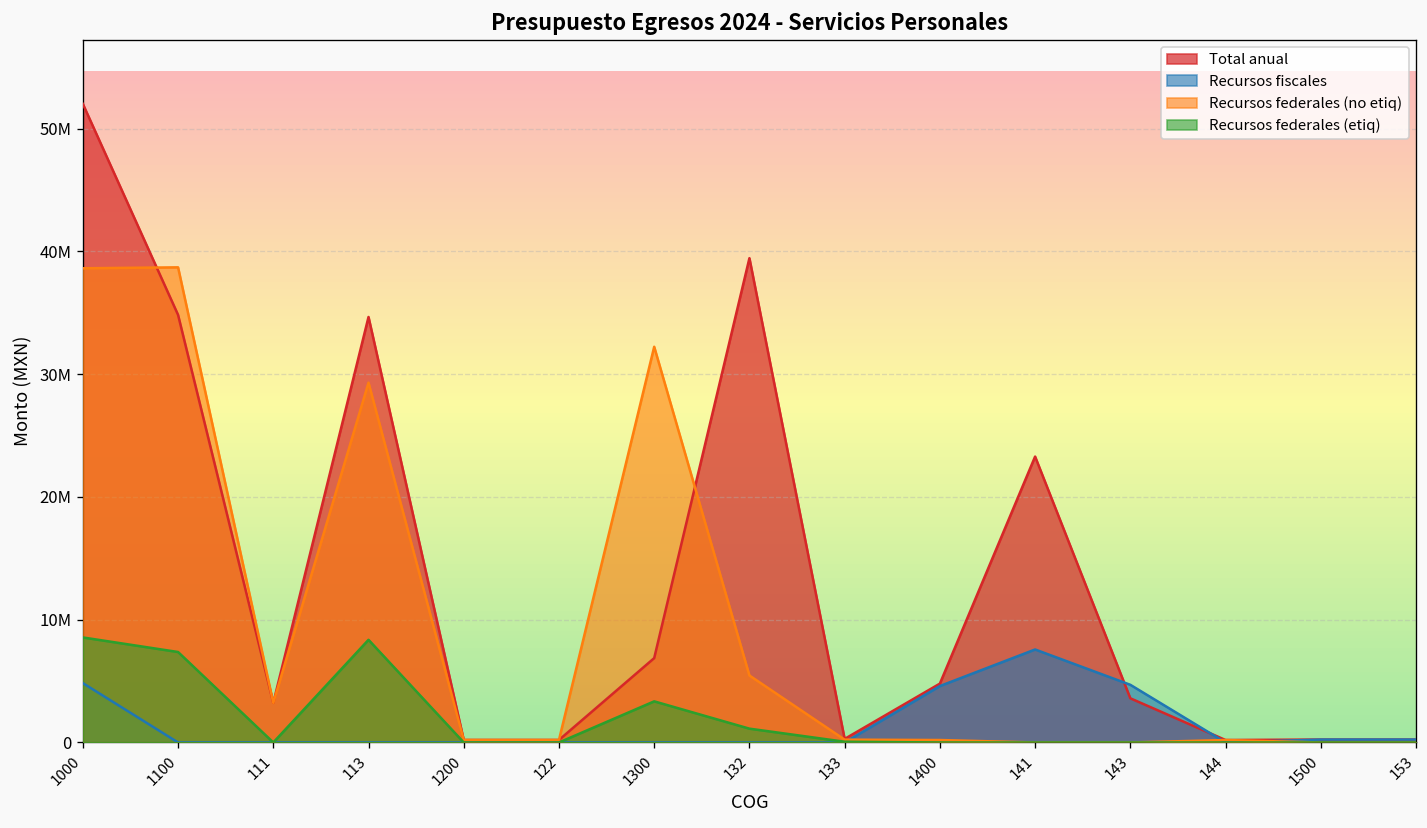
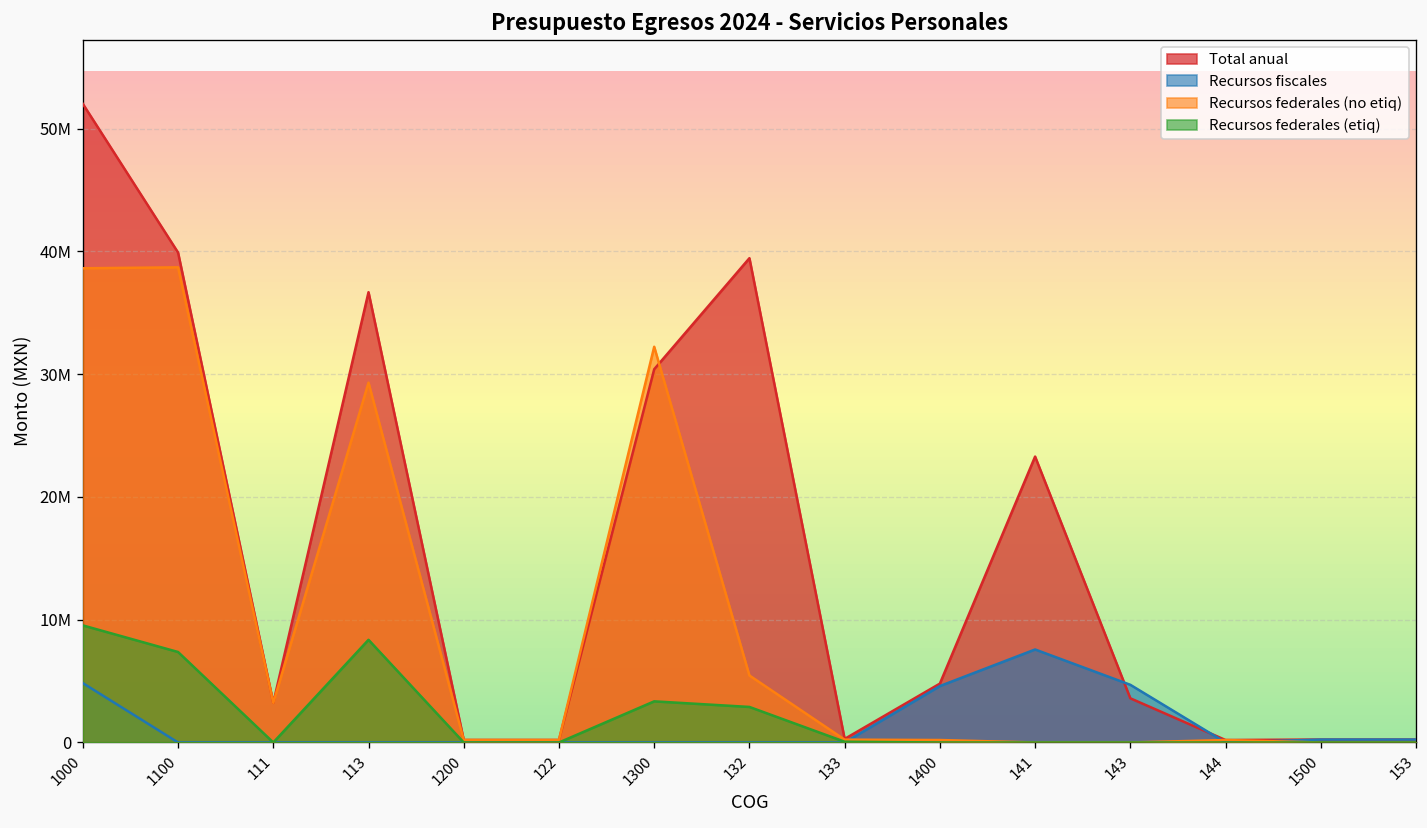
Recursos federales (etiq), 1000: 8600000 -> 9500000
Total anual, 1100: 34800000 -> 39900000
Total anual, 113: 34700000 -> 36700000
Total anual, 1300: 6900000 -> 30400000
Recursos federales (etiq), 132: 1100000 -> 2900000
